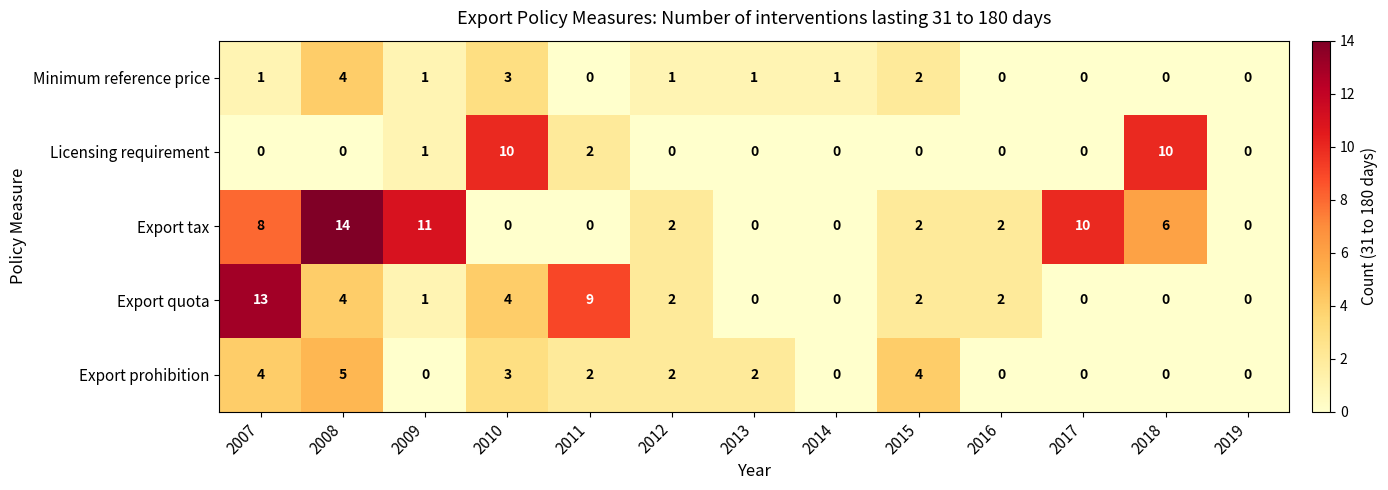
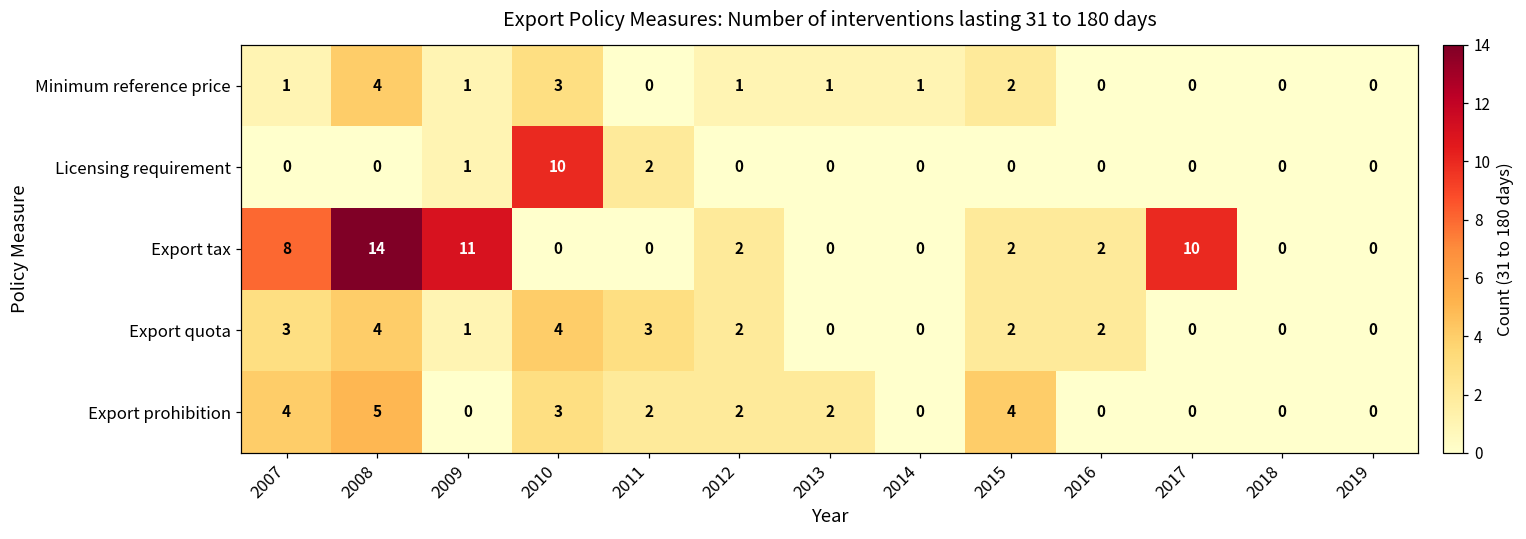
Licensing requirement, 2018: 10 -> 0
Export tax, 2018: 6 -> 0
Export quota, 2007: 13 -> 3
Export quota, 2011: 9 -> 3
